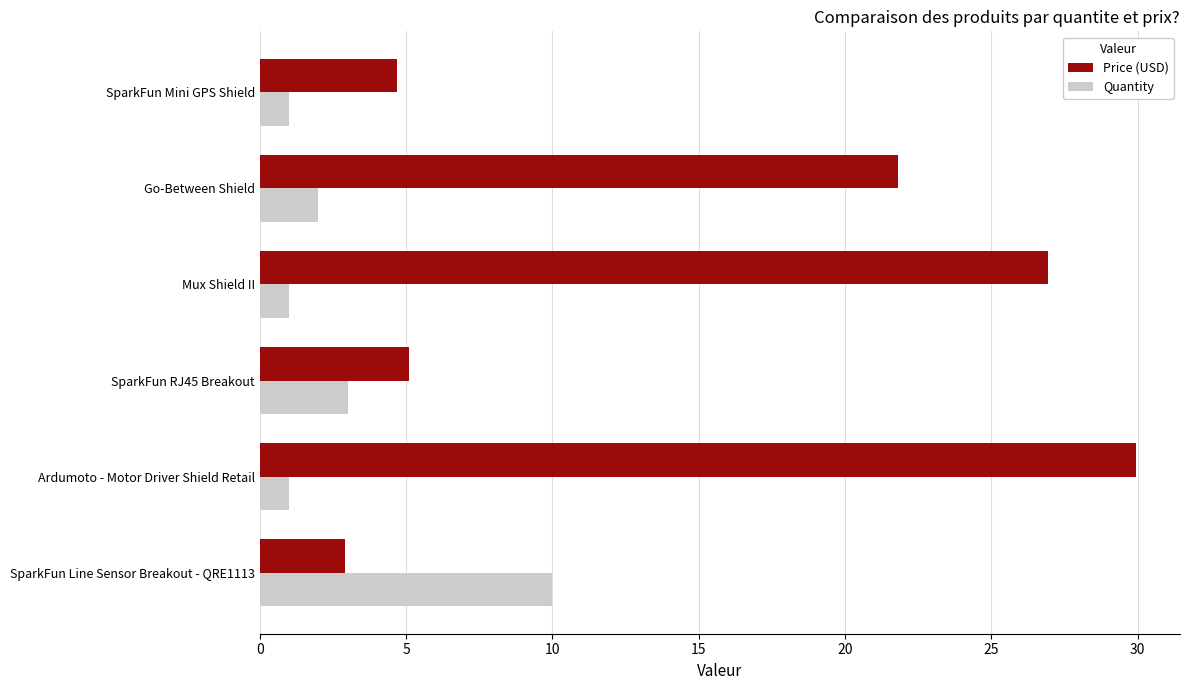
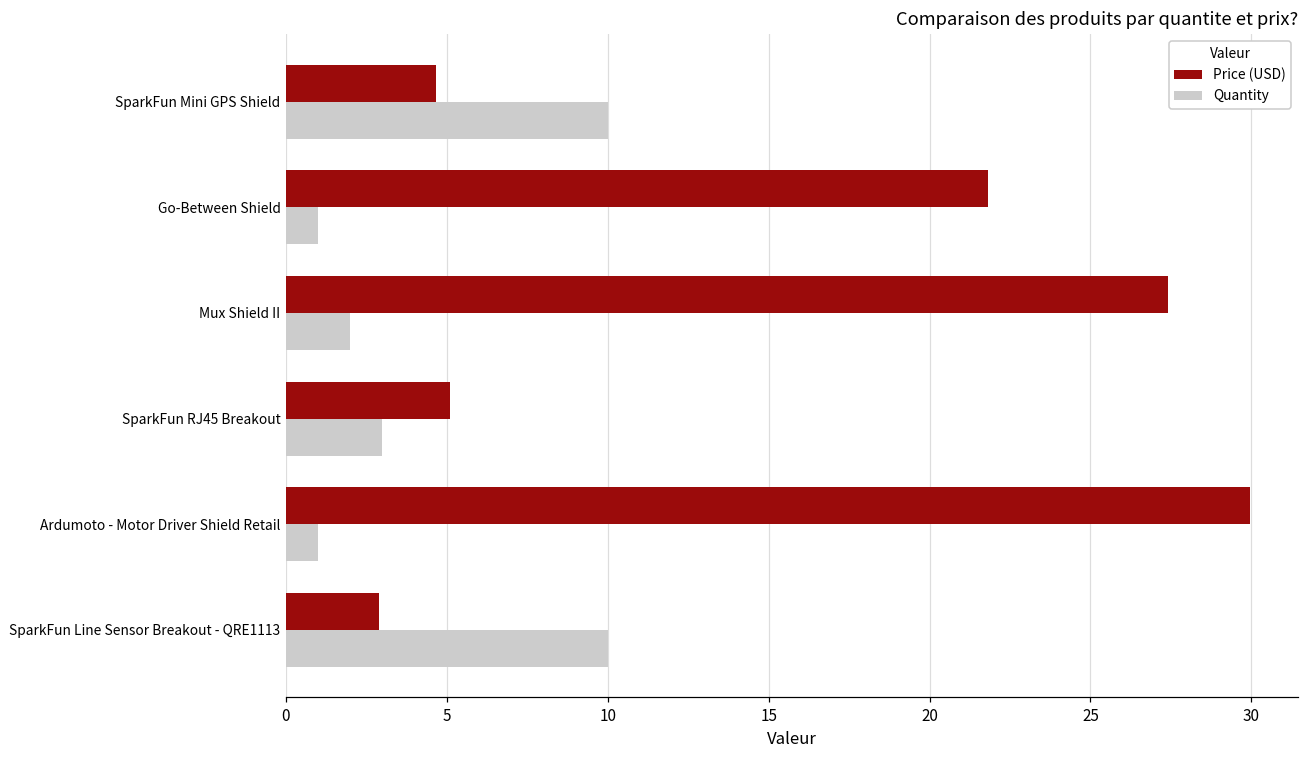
Quantity, SparkFun Mini GPS Shield: 1 -> 10
Quantity, Go-Between Shield: 2 -> 1
Price (USD), Mux Shield II: 27.0 -> 27.4
Quantity, Mux Shield II: 1 -> 2
